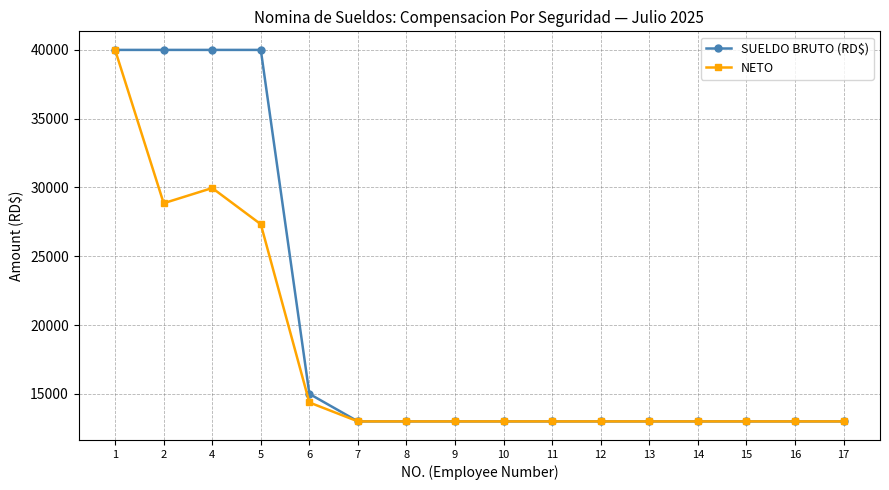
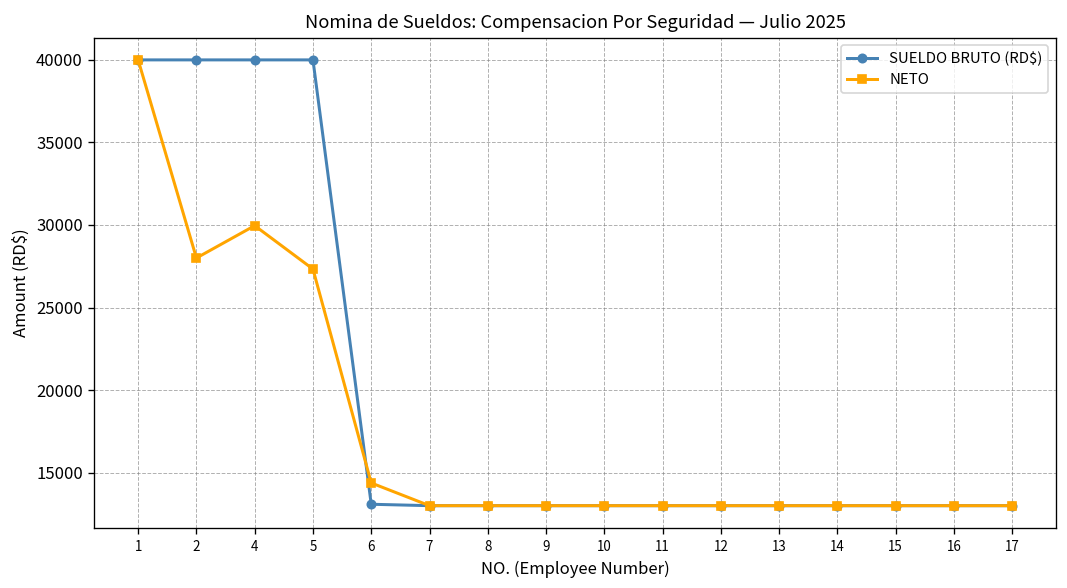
NETO, 2: 28900 -> 28000
SUELDO BRUTO (RD$), 6: 15000 -> 13100
